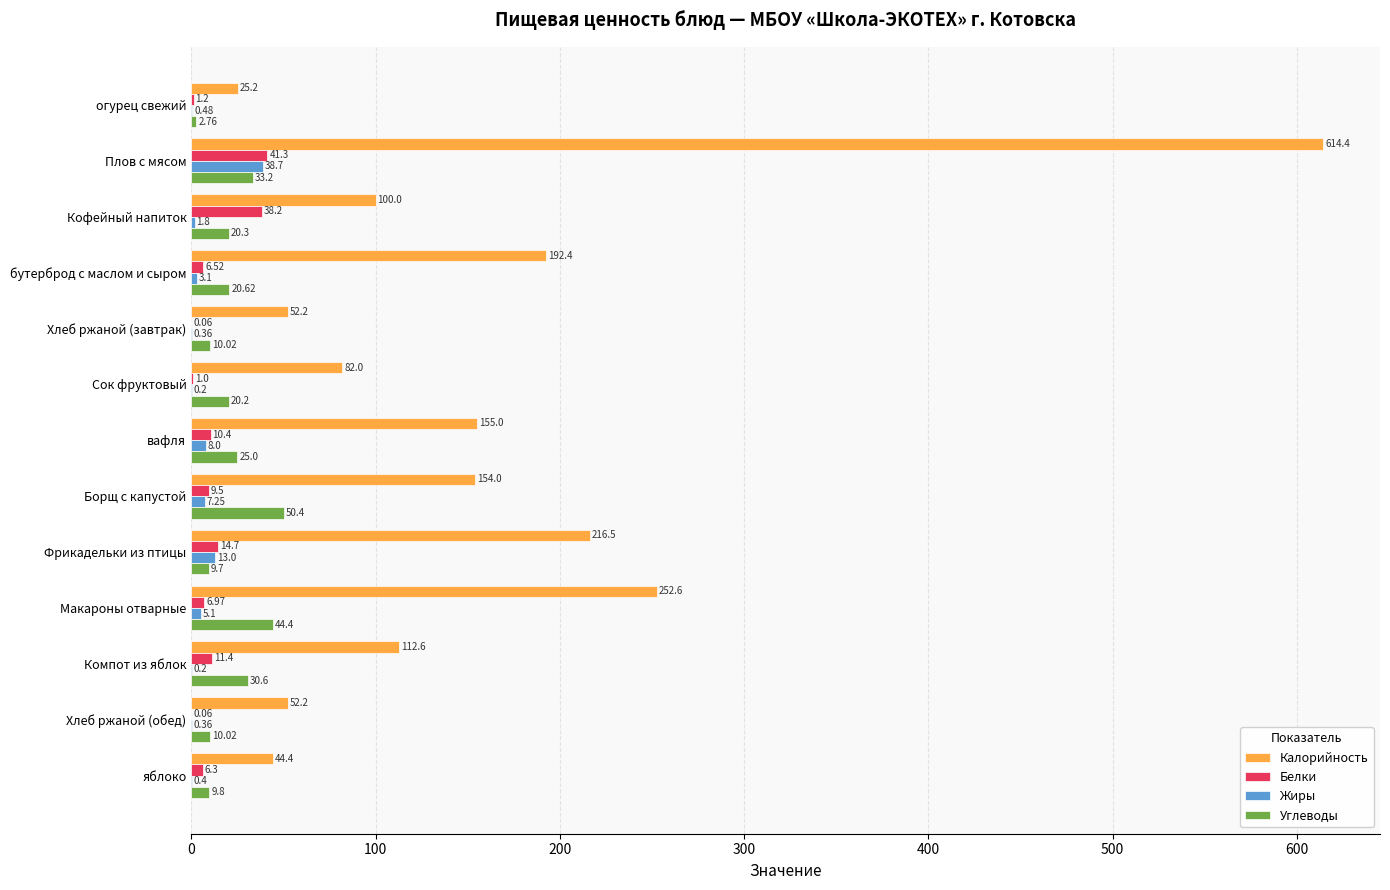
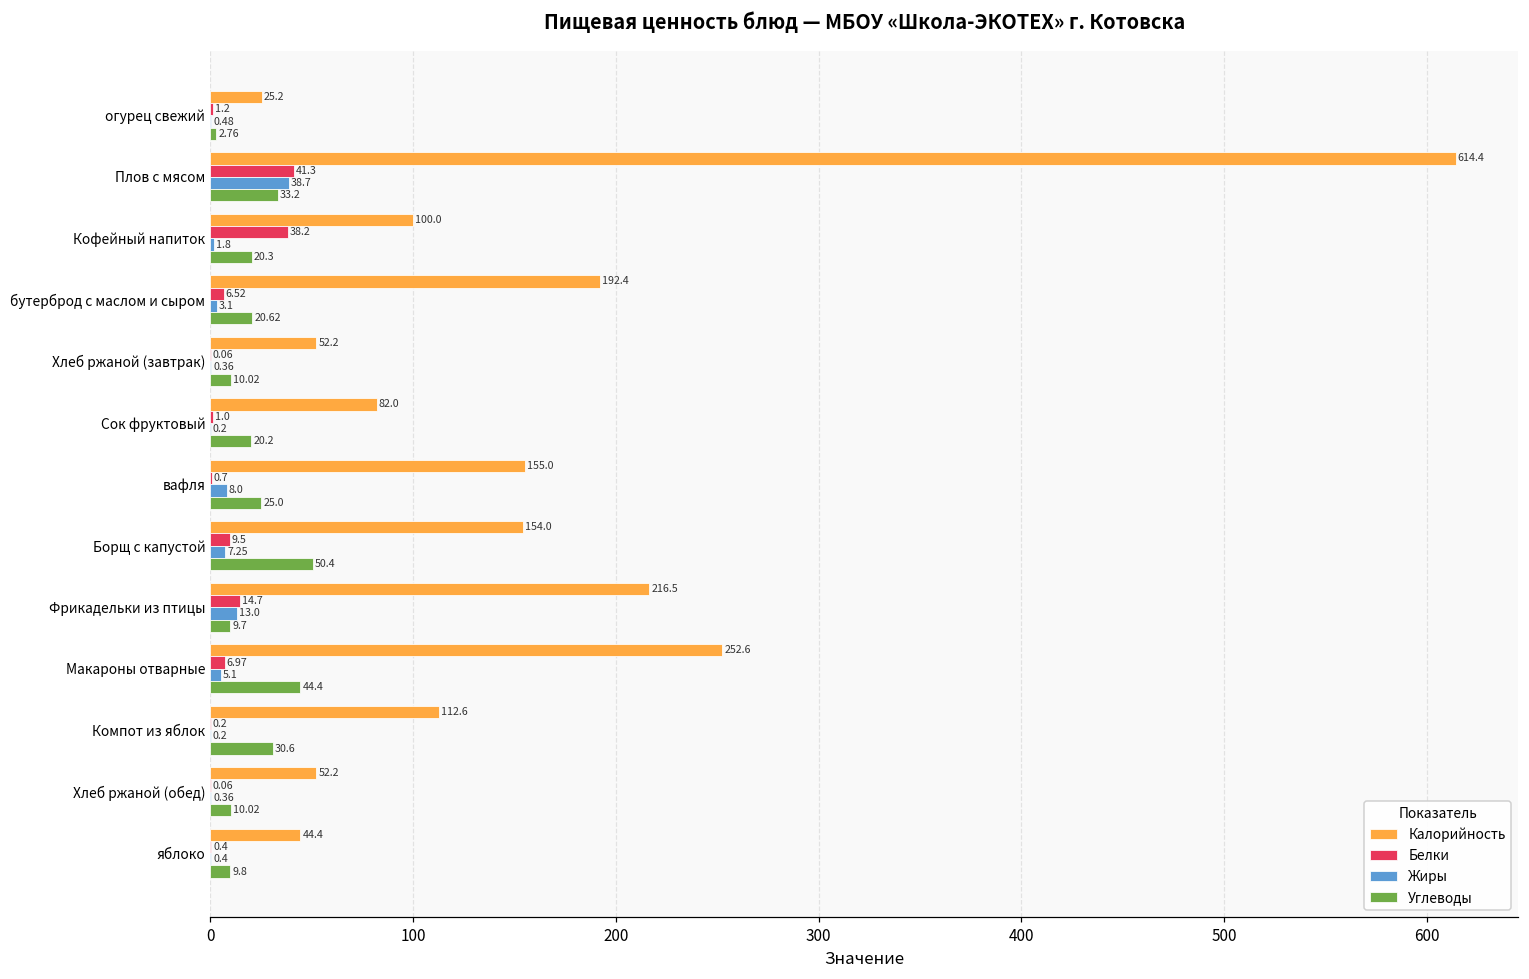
Белки, вафля: 10.4 -> 0.7
Белки, Компот из яблок: 11.4 -> 0.2
Белки, яблоко: 6.3 -> 0.4
